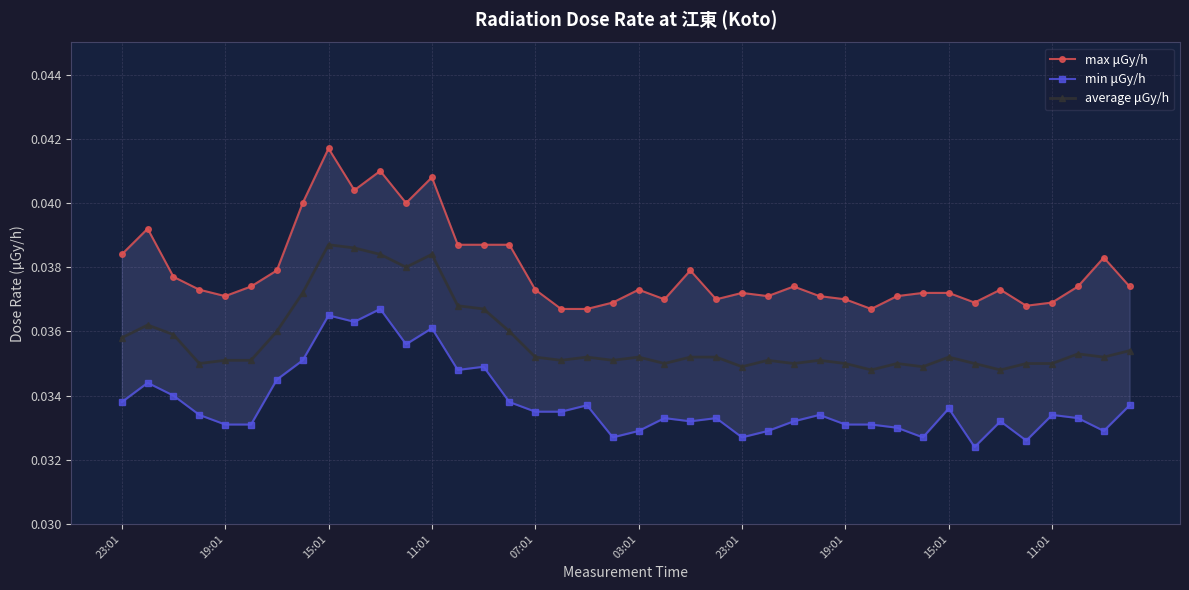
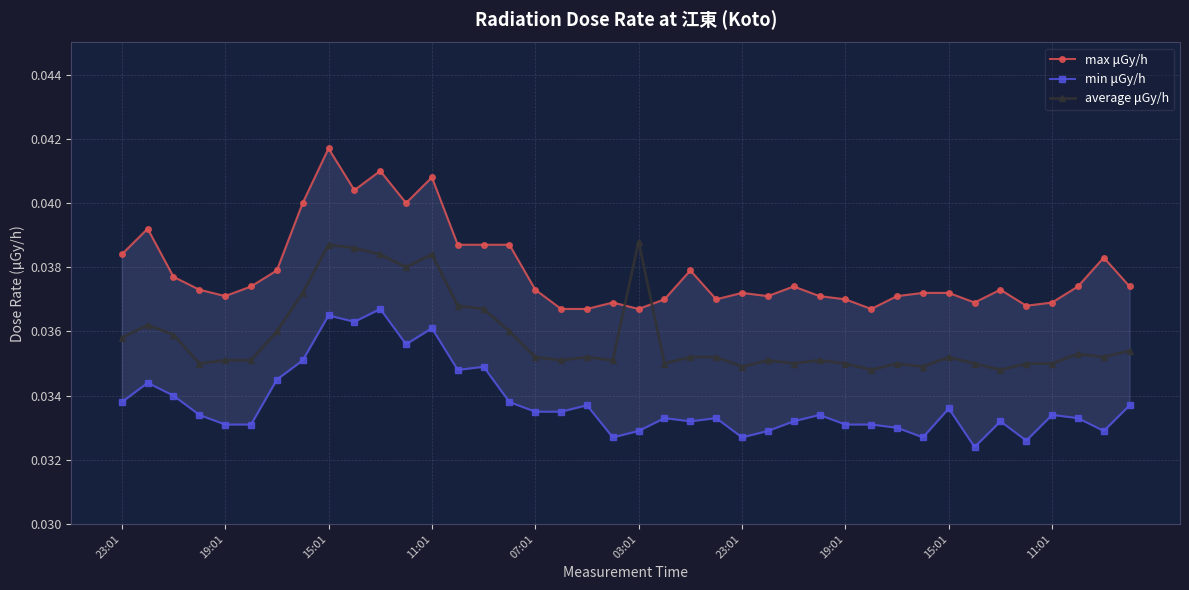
max μGy/h, 03:01: 0.0373 -> 0.0367
average μGy/h, 03:01: 0.0352 -> 0.0388
